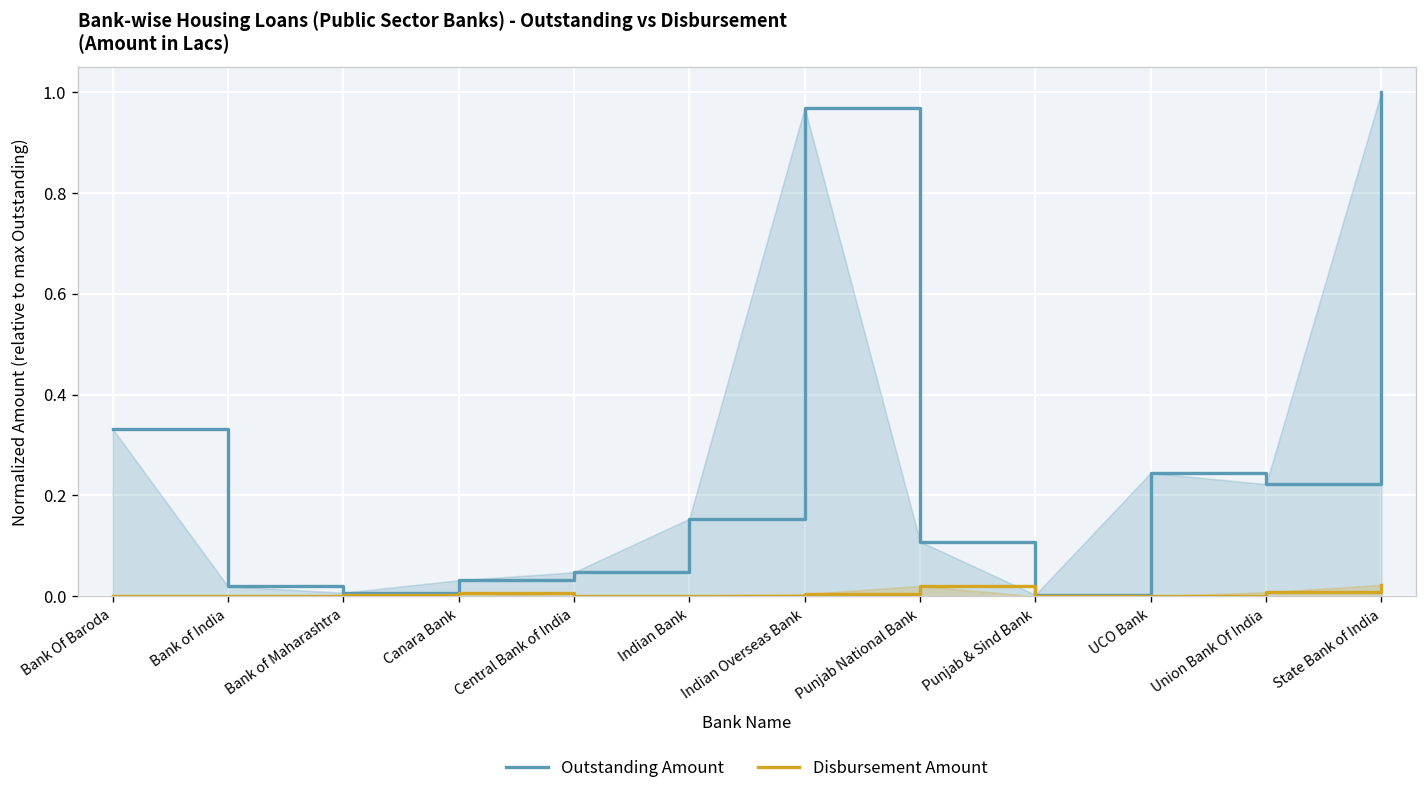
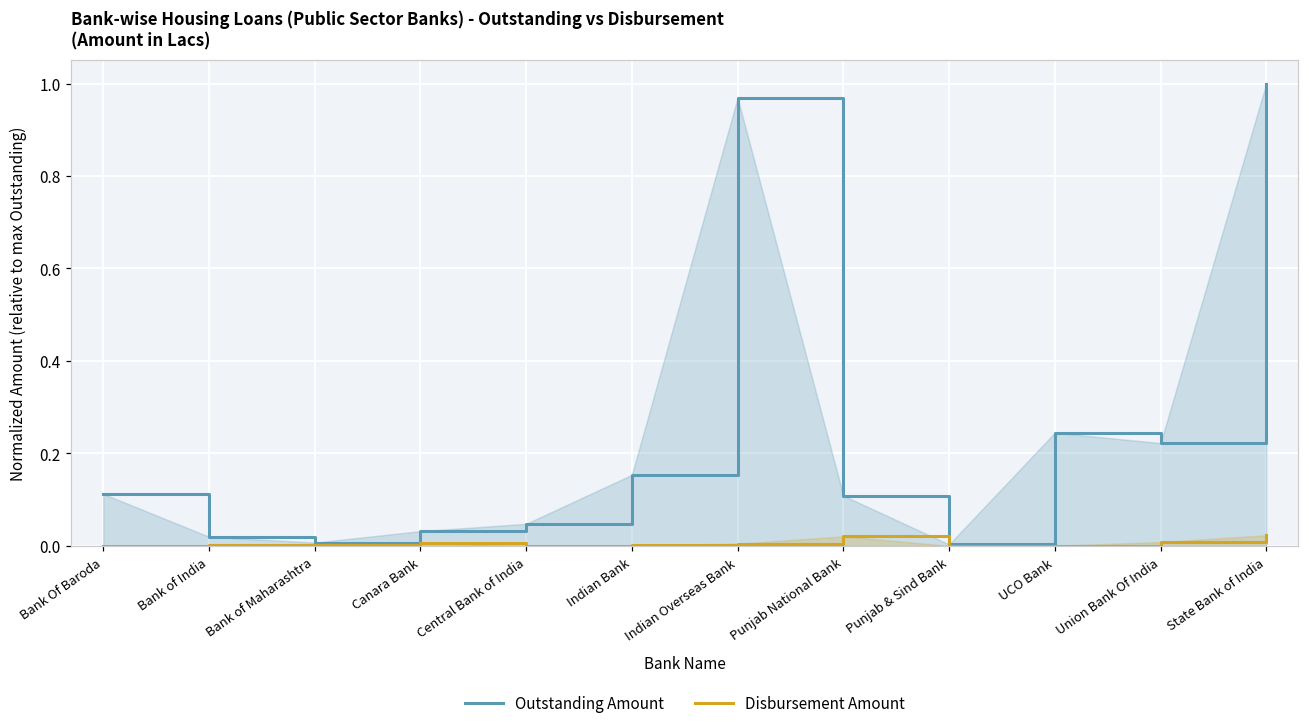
Outstanding Amount, Bank Of Baroda: 0.33 -> 0.11
